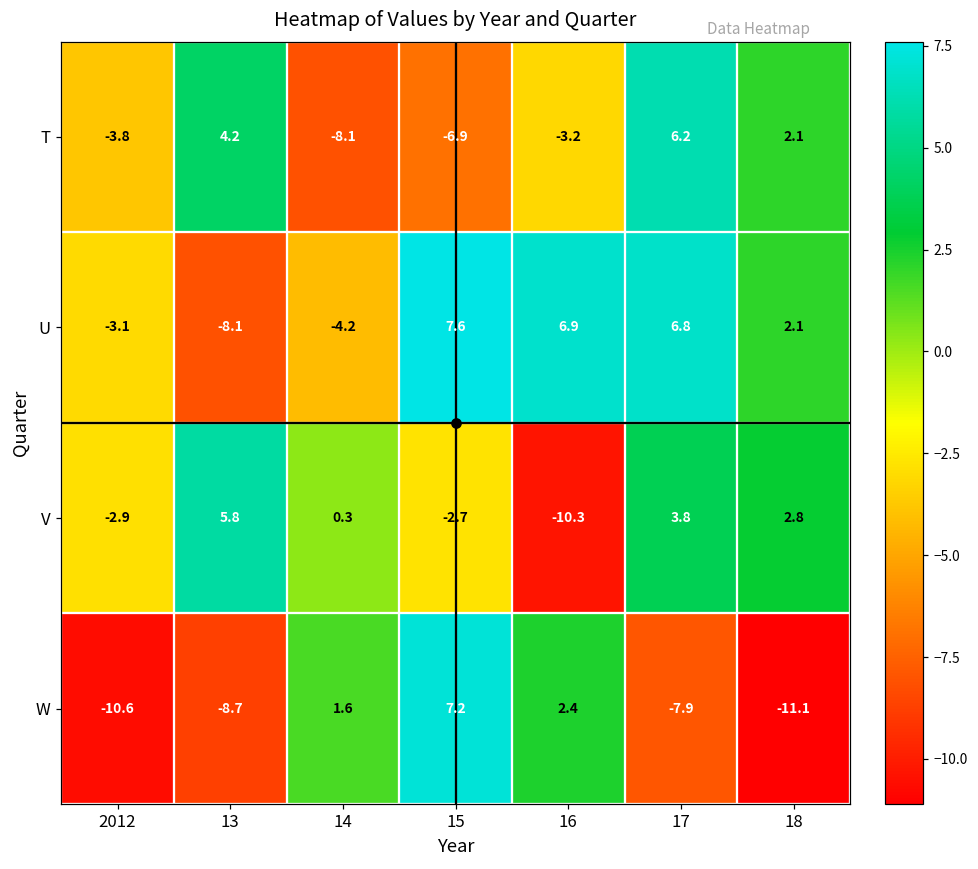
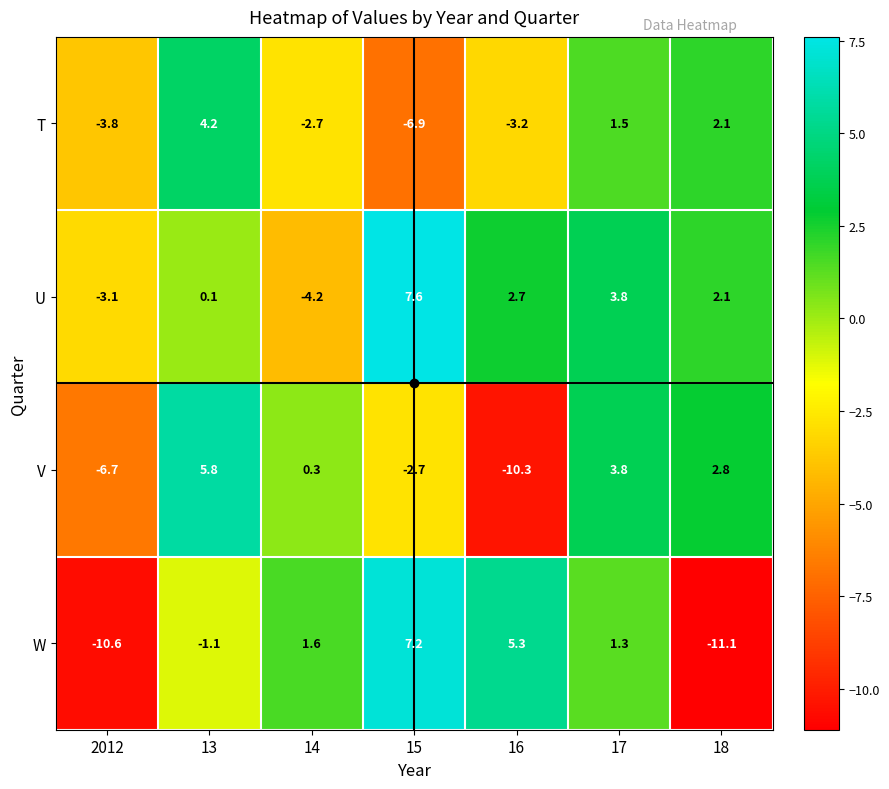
T, 14: -8.1 -> -2.7
T, 17: 6.2 -> 1.5
U, 13: -8.1 -> 0.1
U, 16: 6.9 -> 2.7
U, 17: 6.8 -> 3.8
V, 2012: -2.9 -> -6.7
W, 13: -8.7 -> -1.1
W, 16: 2.4 -> 5.3
W, 17: -7.9 -> 1.3
